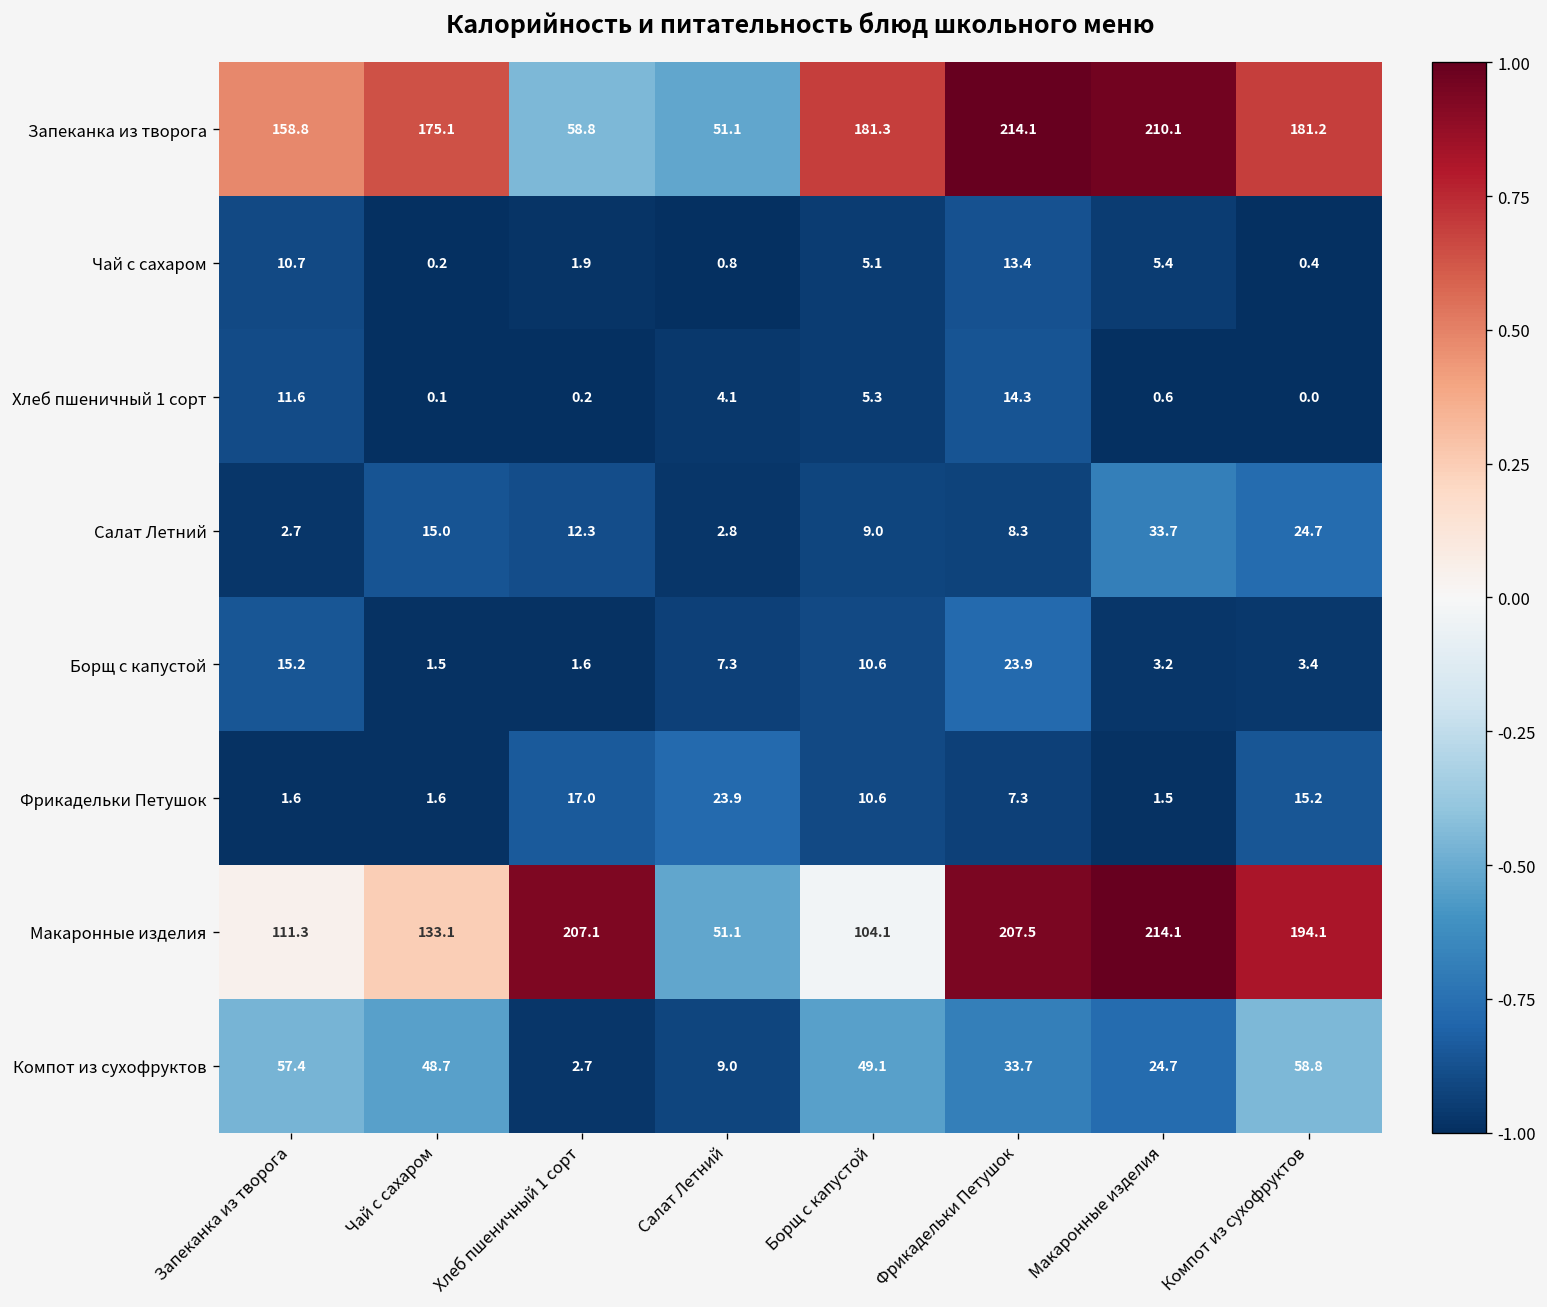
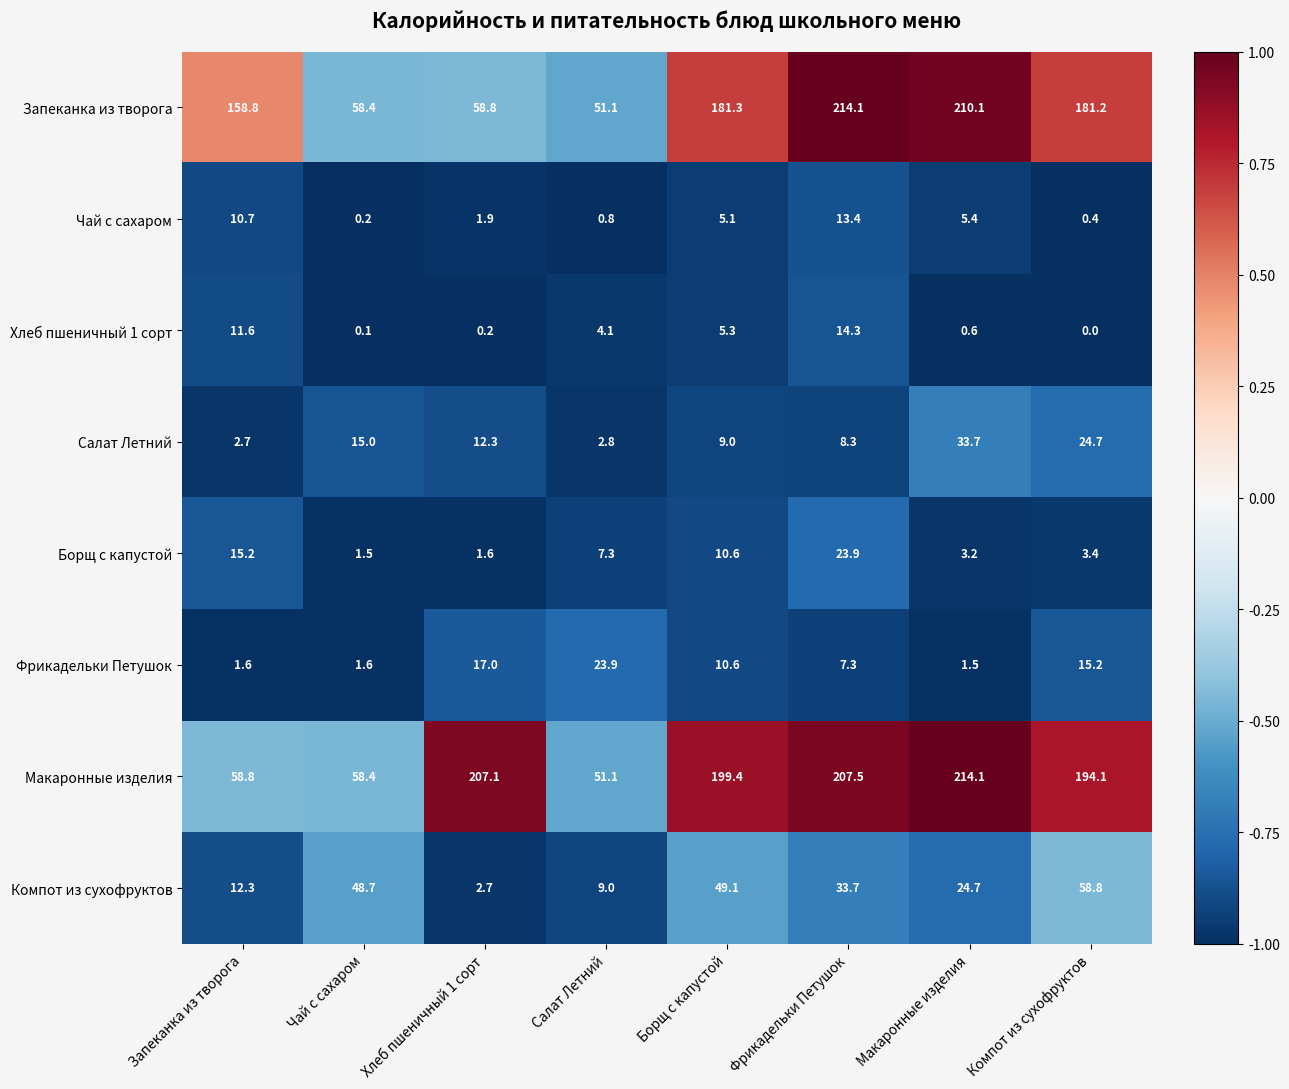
Запеканка из творога, Чай с сахаром: 175.1 -> 58.4
Макаронные изделия, Запеканка из творога: 111.3 -> 58.8
Макаронные изделия, Чай с сахаром: 133.1 -> 58.4
Макаронные изделия, Борщ с капустой: 104.1 -> 199.4
Компот из сухофруктов, Запеканка из творога: 57.4 -> 12.3
